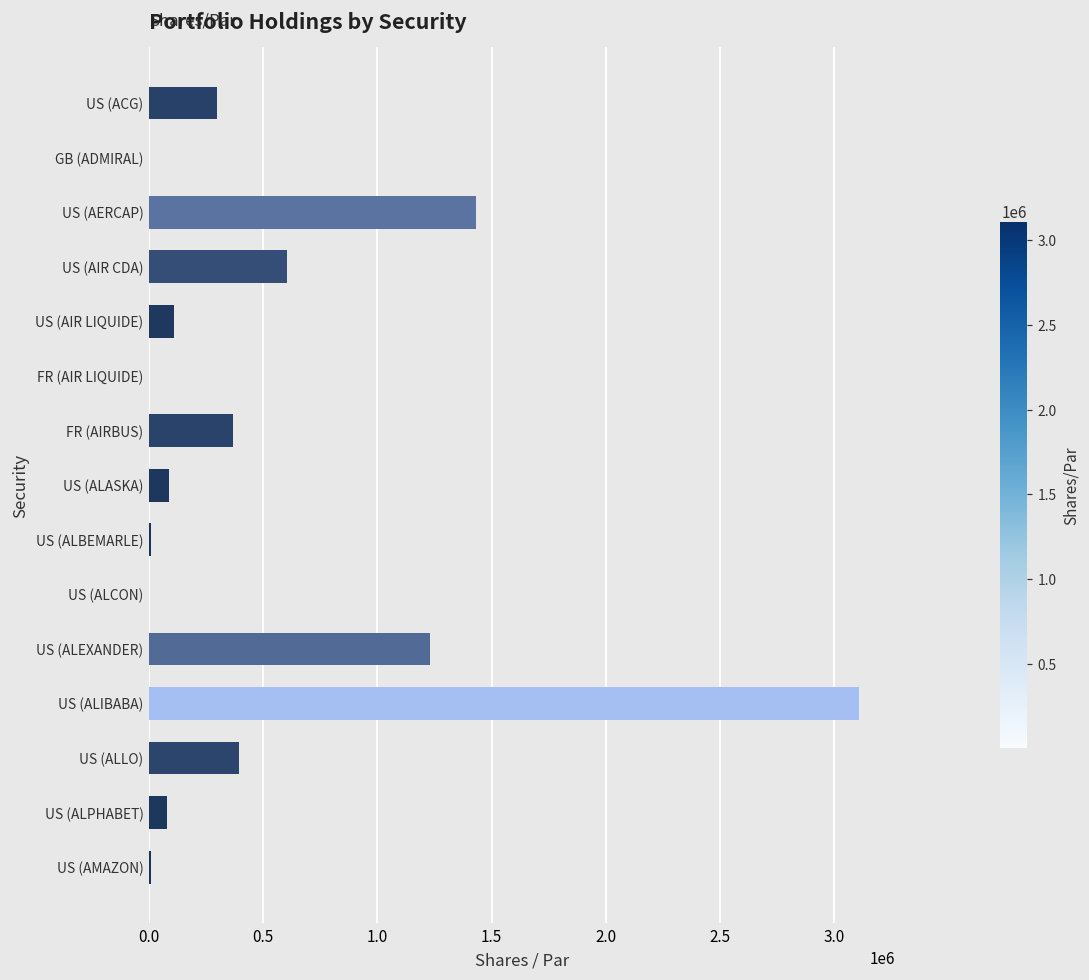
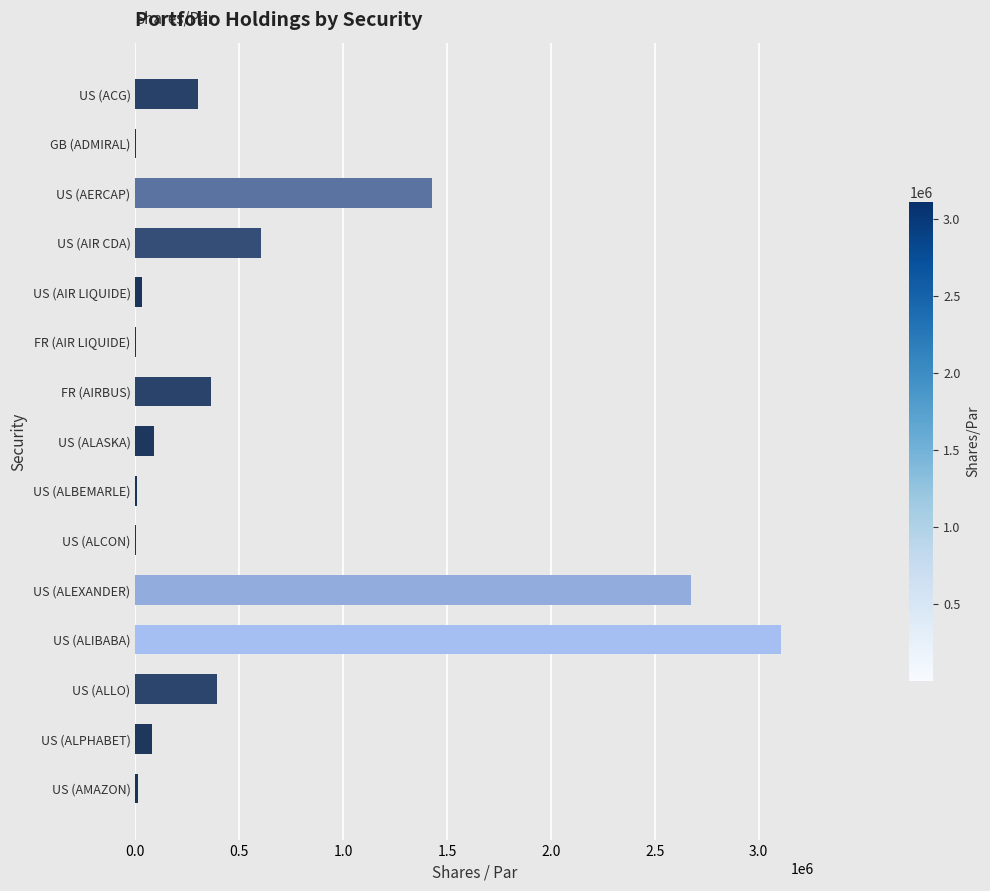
US (AIR LIQUIDE): 110000 -> 30000
US (ALEXANDER): 1230000 -> 2680000
